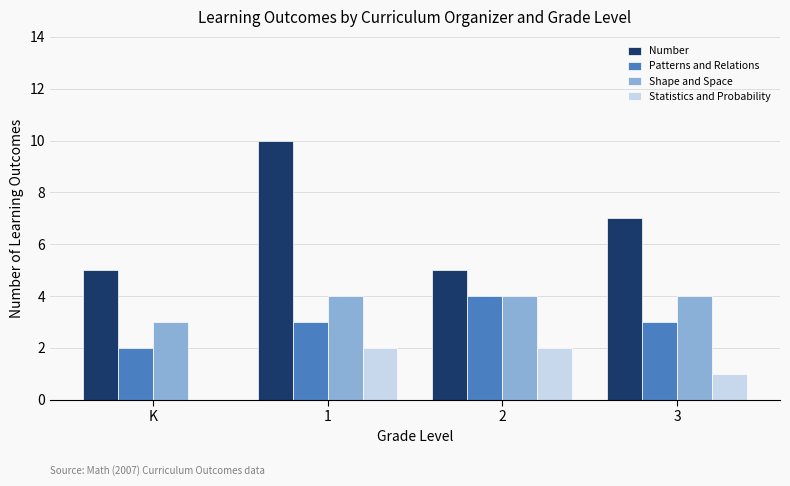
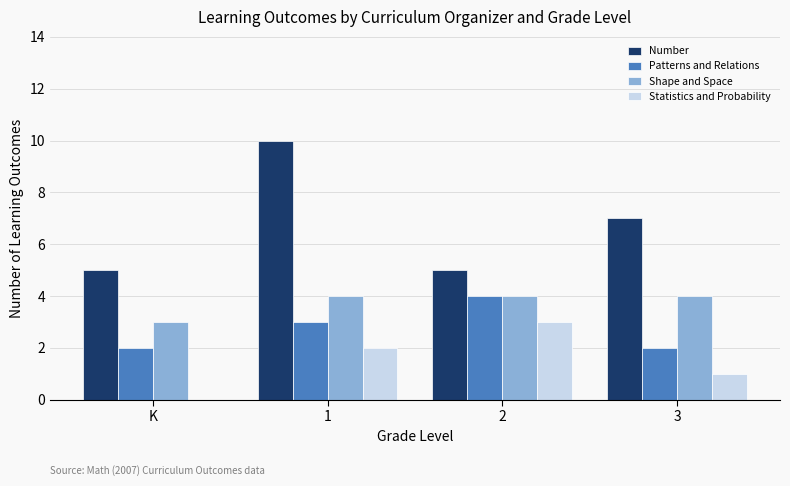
Statistics and Probability, 2: 2 -> 3
Patterns and Relations, 3: 3 -> 2
